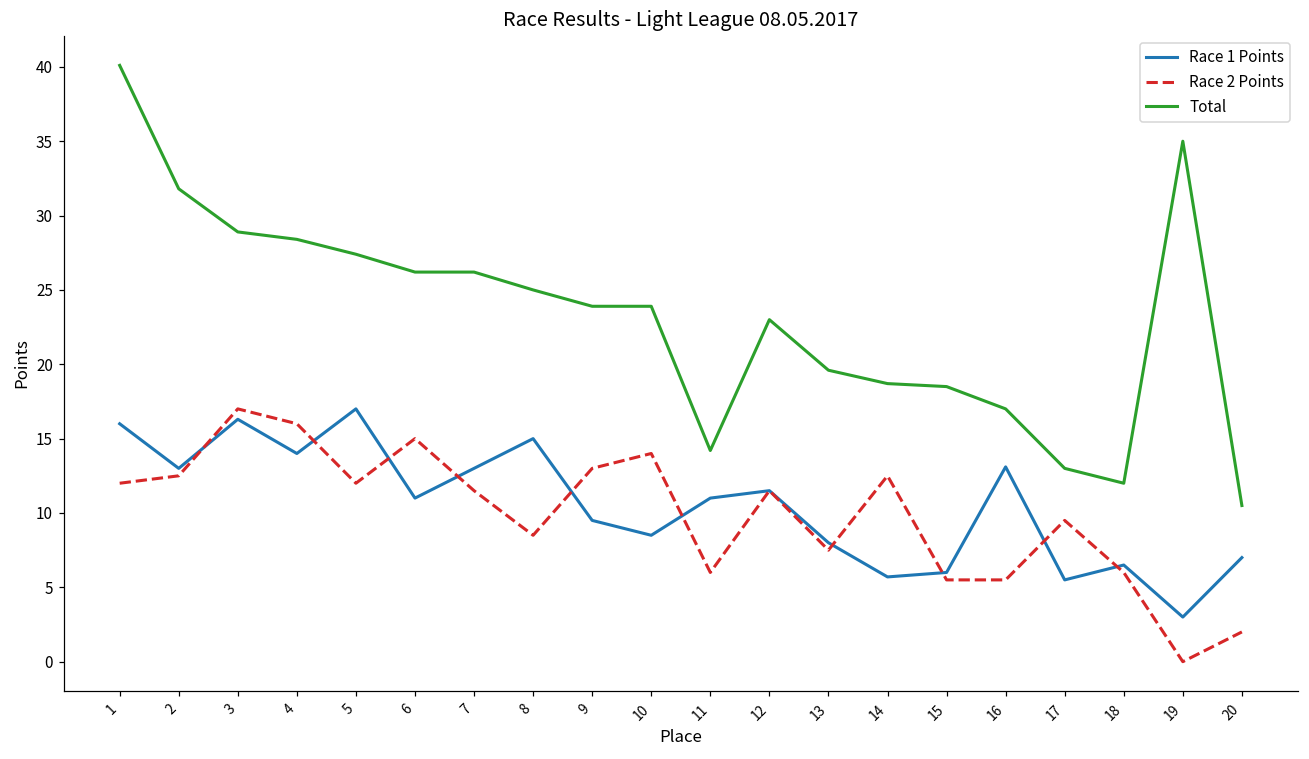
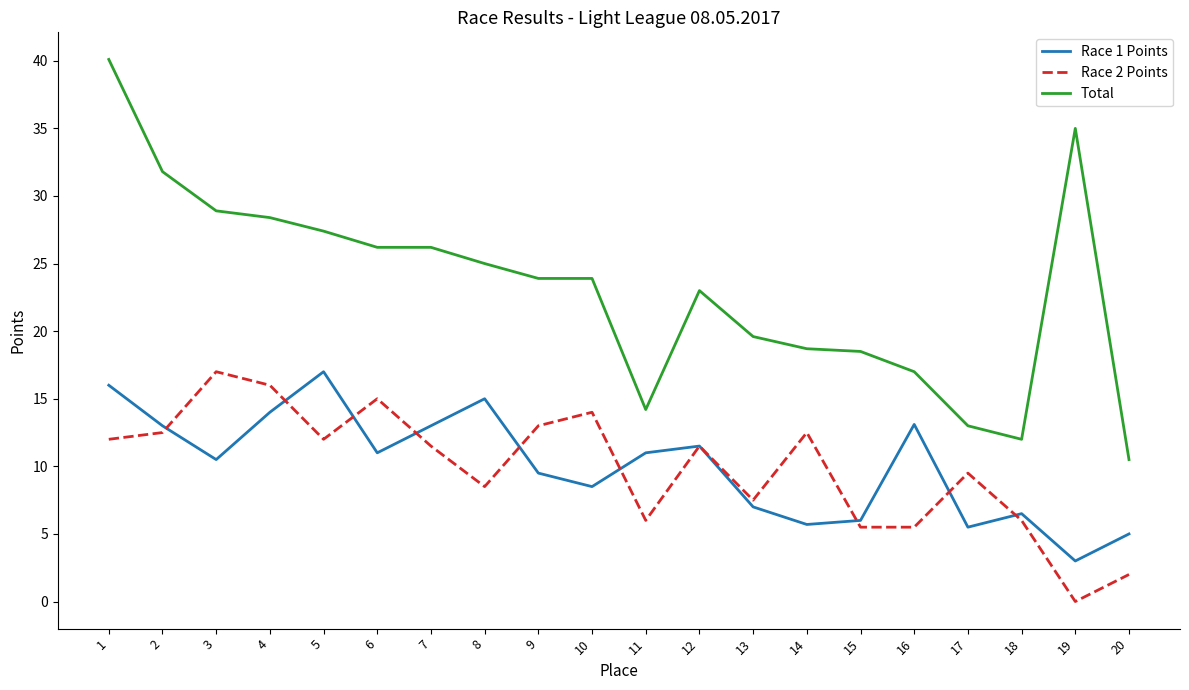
Race 1 Points, 3: 16.3 -> 10.5
Race 1 Points, 13: 8 -> 7
Race 1 Points, 20: 7 -> 5
